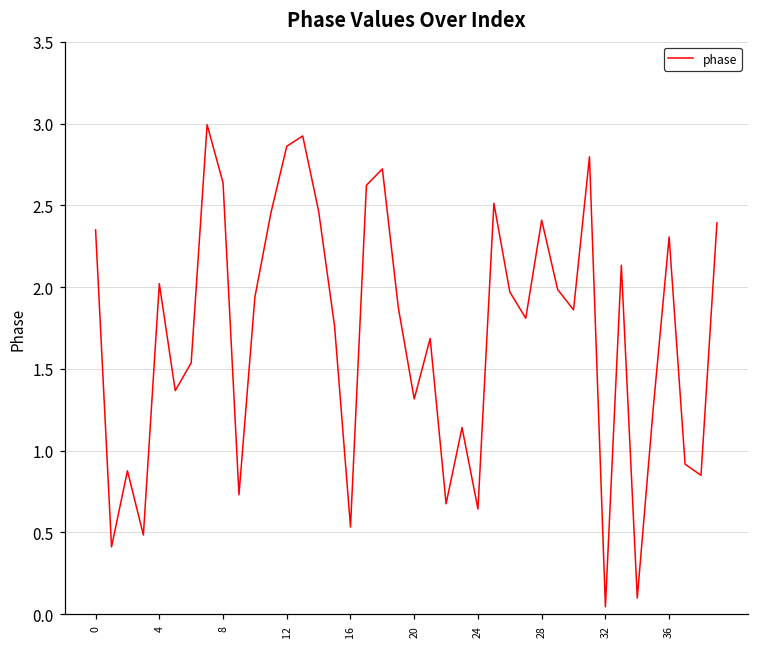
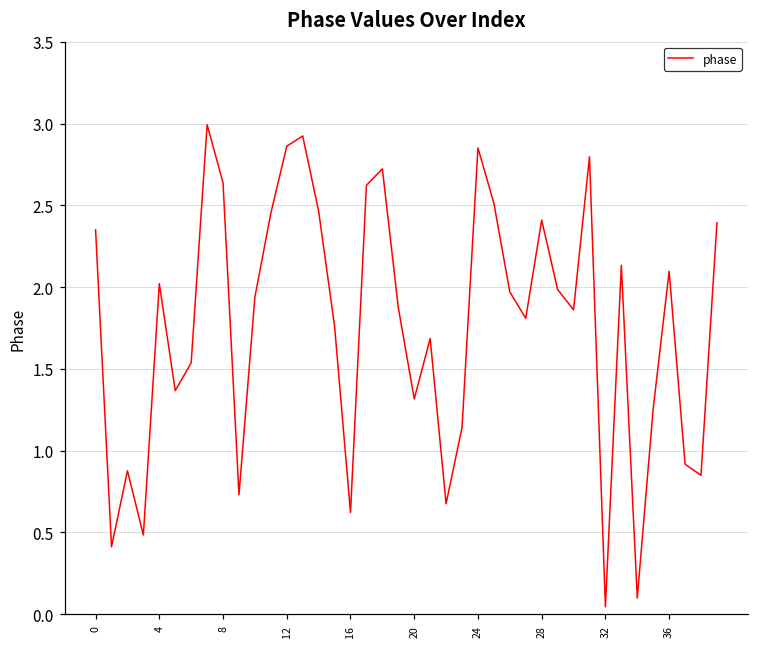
16: 0.53 -> 0.62
24: 0.64 -> 2.85
36: 2.31 -> 2.10
